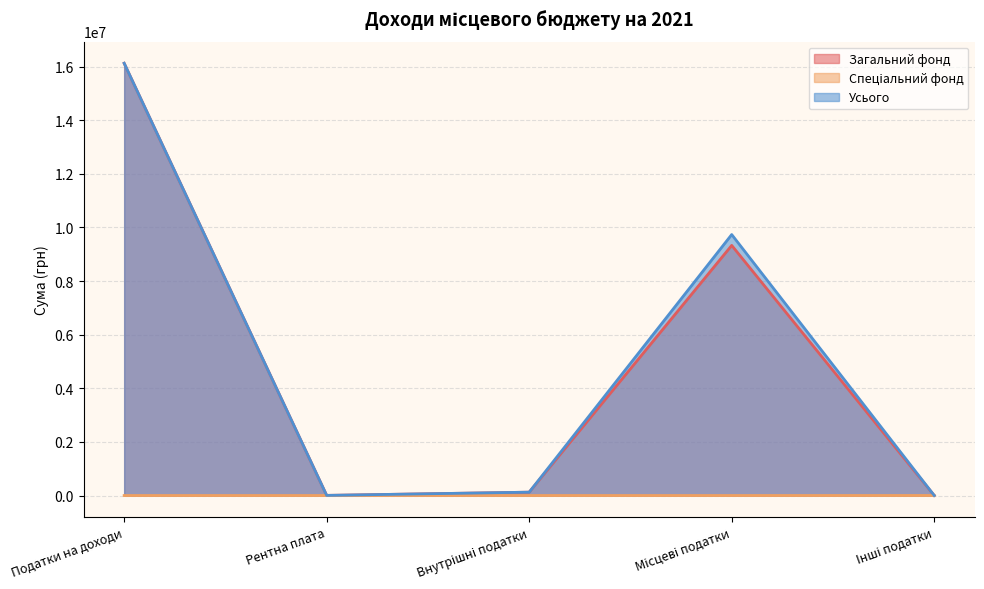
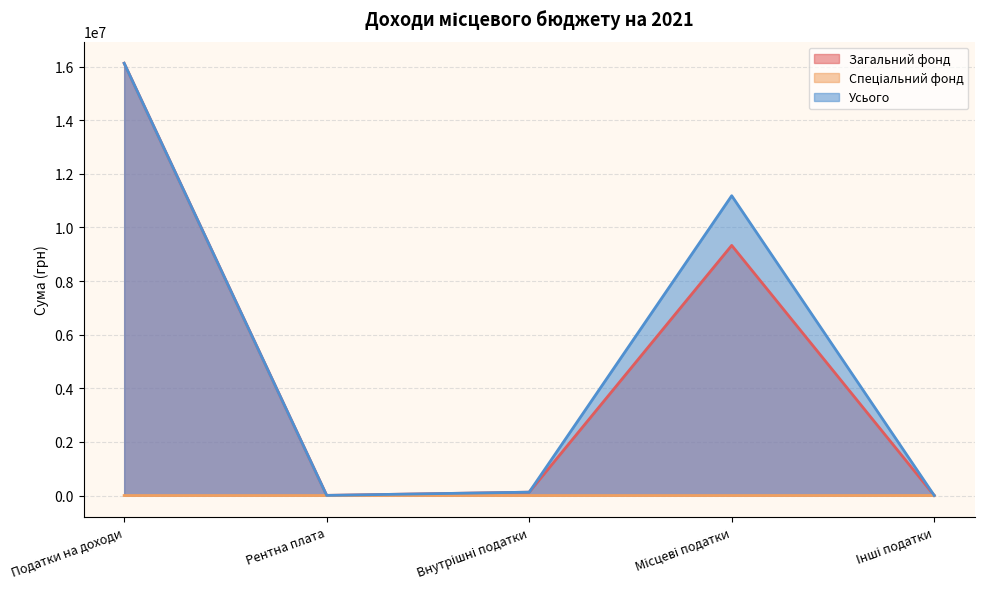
Усього, Місцеві податки: 9700000 -> 11200000
